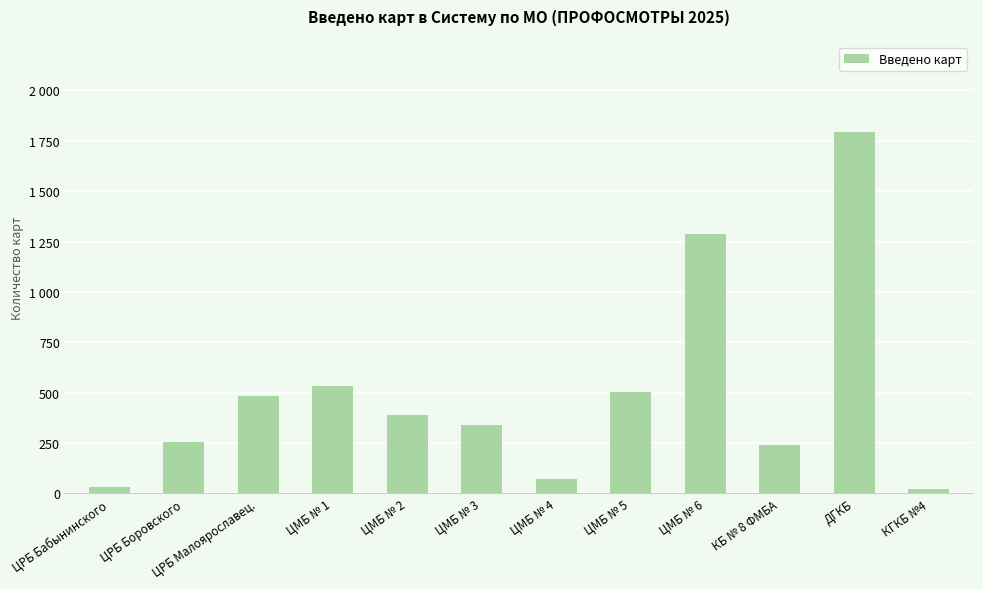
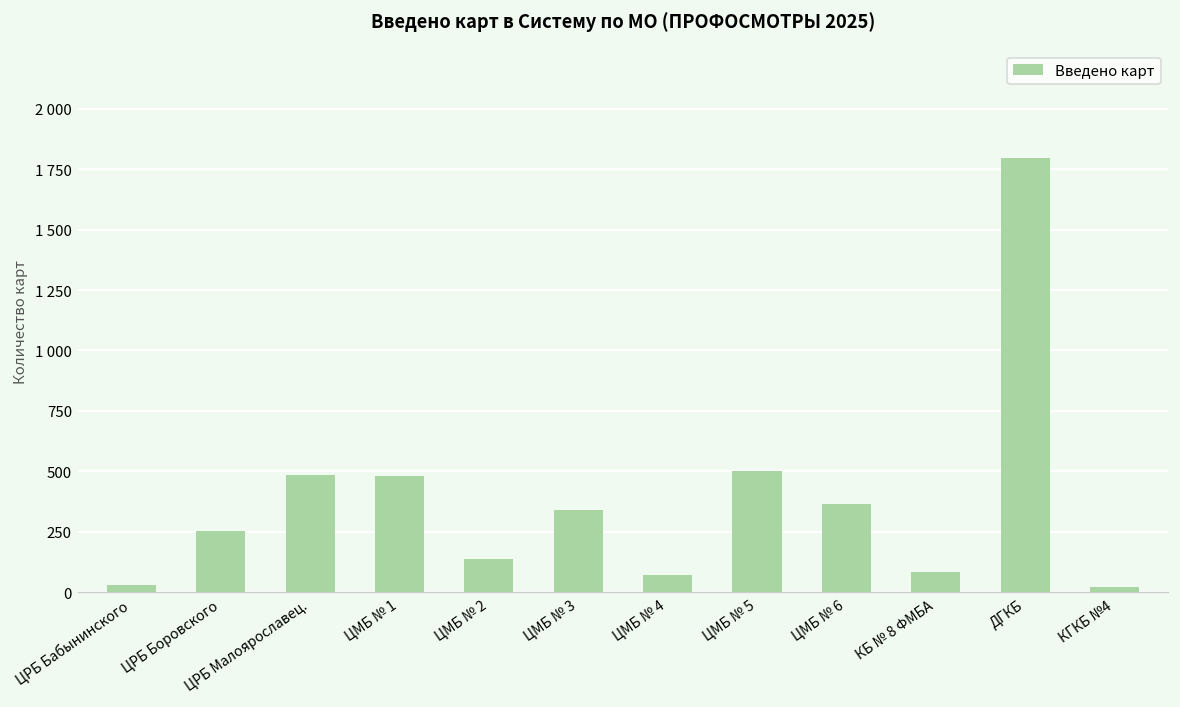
ЦМБ № 1: 530 -> 480
ЦМБ № 2: 390 -> 140
ЦМБ № 6: 1290 -> 370
КБ № 8 ФМБА: 240 -> 80
